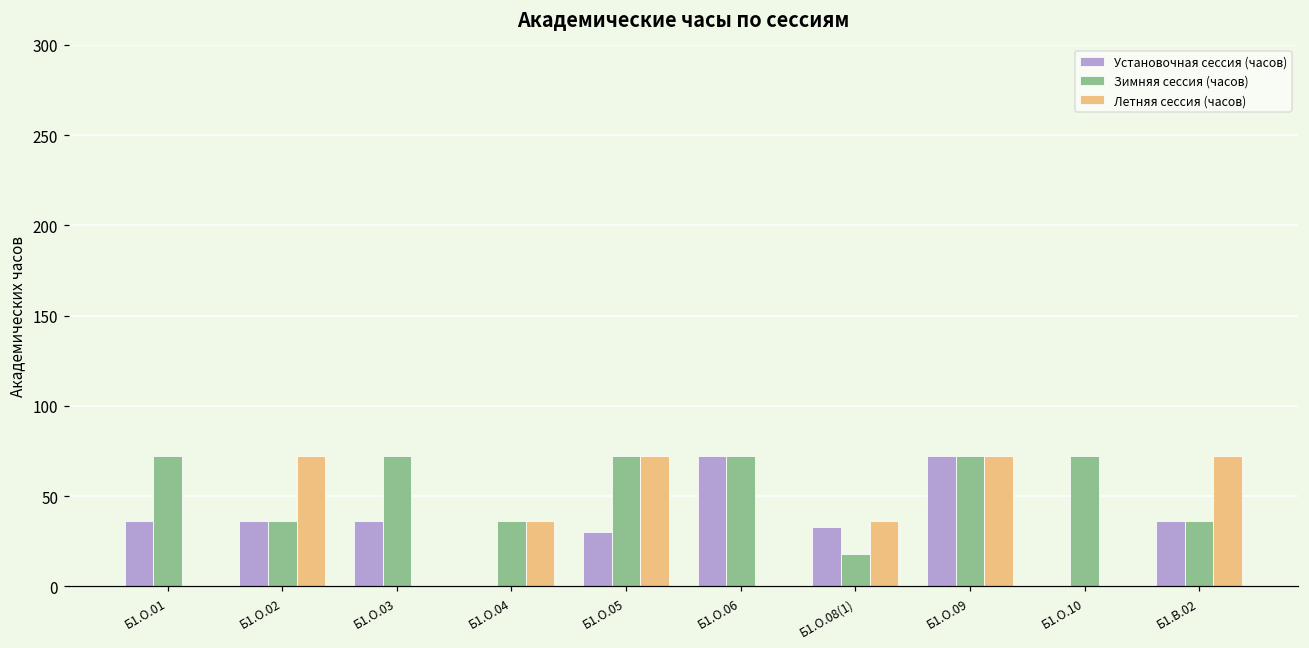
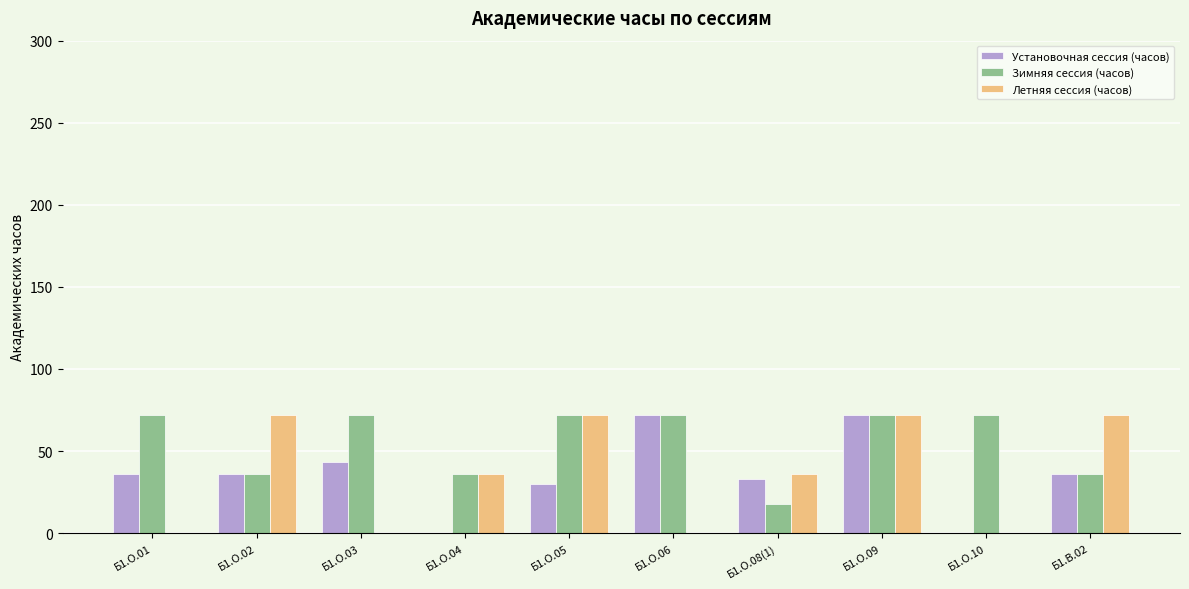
Установочная сессия (часов), Б1.О.03: 36 -> 43
